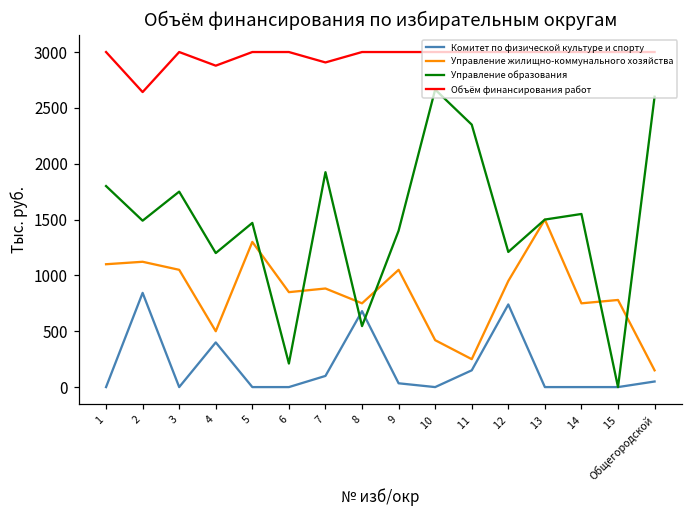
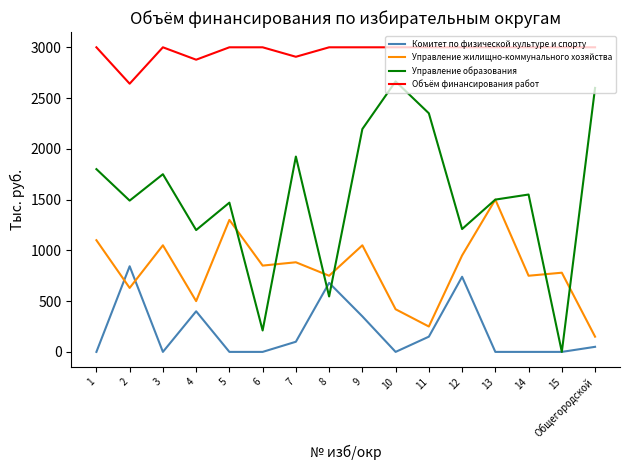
Управление жилищно-коммунального хозяйства, 2: 1120 -> 630
Комитет по физической культуре и спорту, 9: 30 -> 350
Управление образования, 9: 1400 -> 2200
